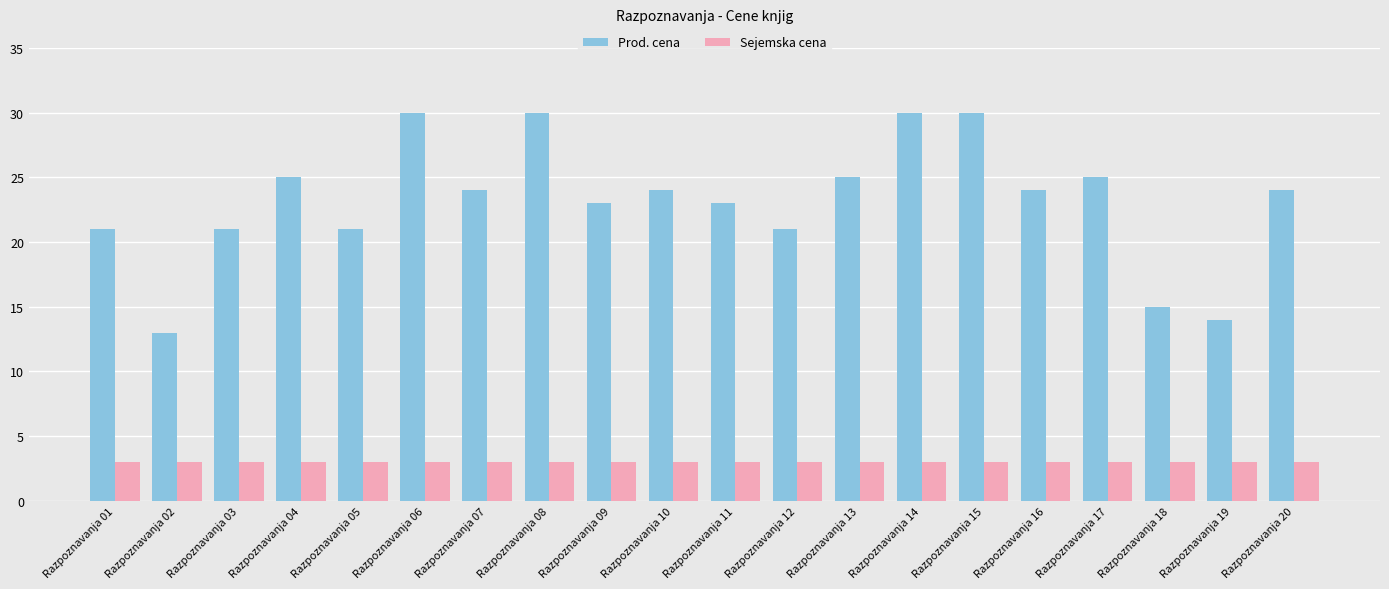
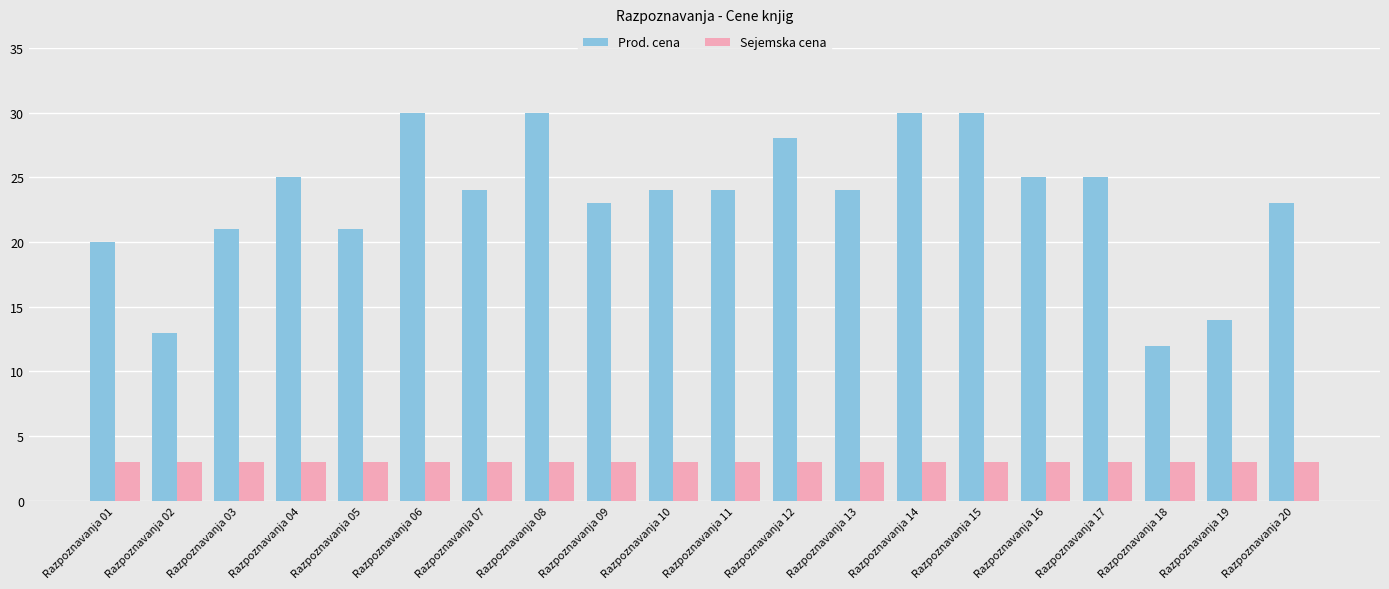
Prod. cena, Razpoznavanja 01: 21 -> 20
Prod. cena, Razpoznavanja 11: 23 -> 24
Prod. cena, Razpoznavanja 12: 21 -> 28
Prod. cena, Razpoznavanja 13: 25 -> 24
Prod. cena, Razpoznavanja 16: 24 -> 25
Prod. cena, Razpoznavanja 18: 15 -> 12
Prod. cena, Razpoznavanja 20: 24 -> 23
